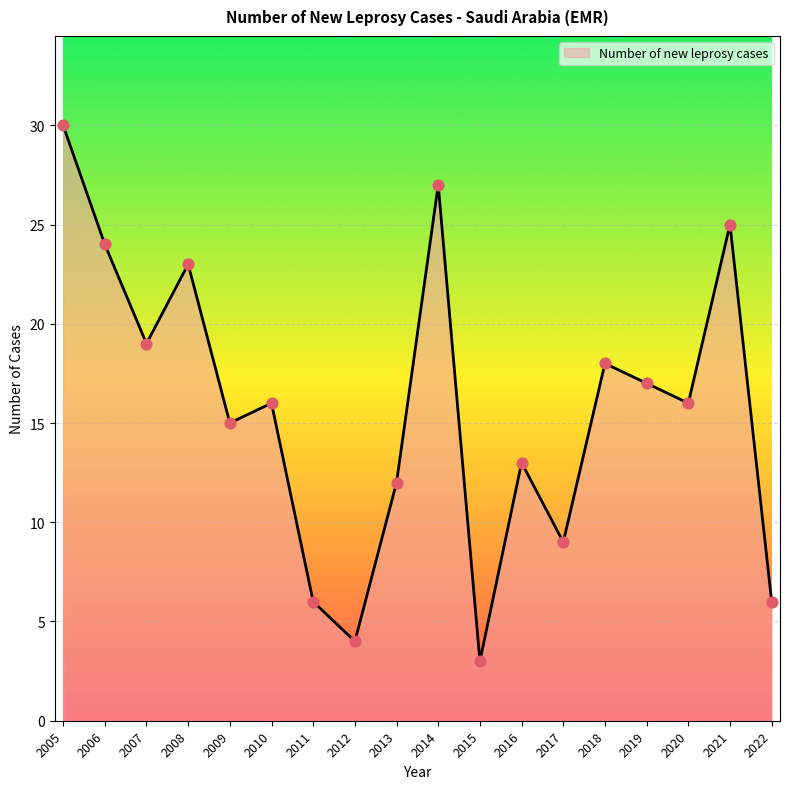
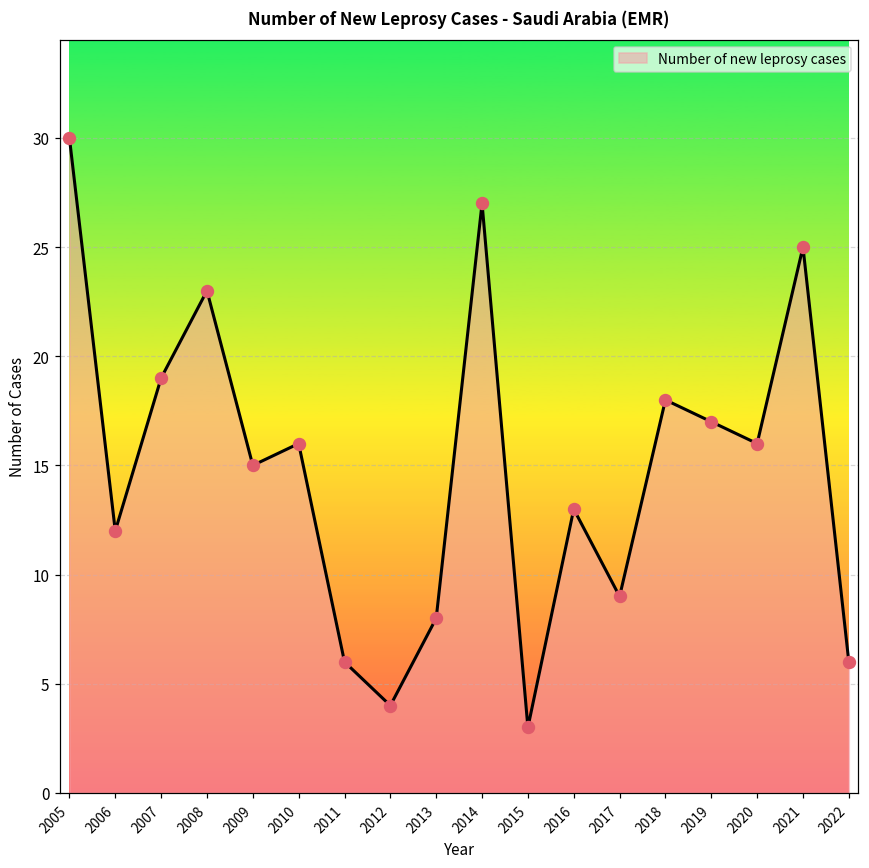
2006: 24 -> 12
2013: 12 -> 8
